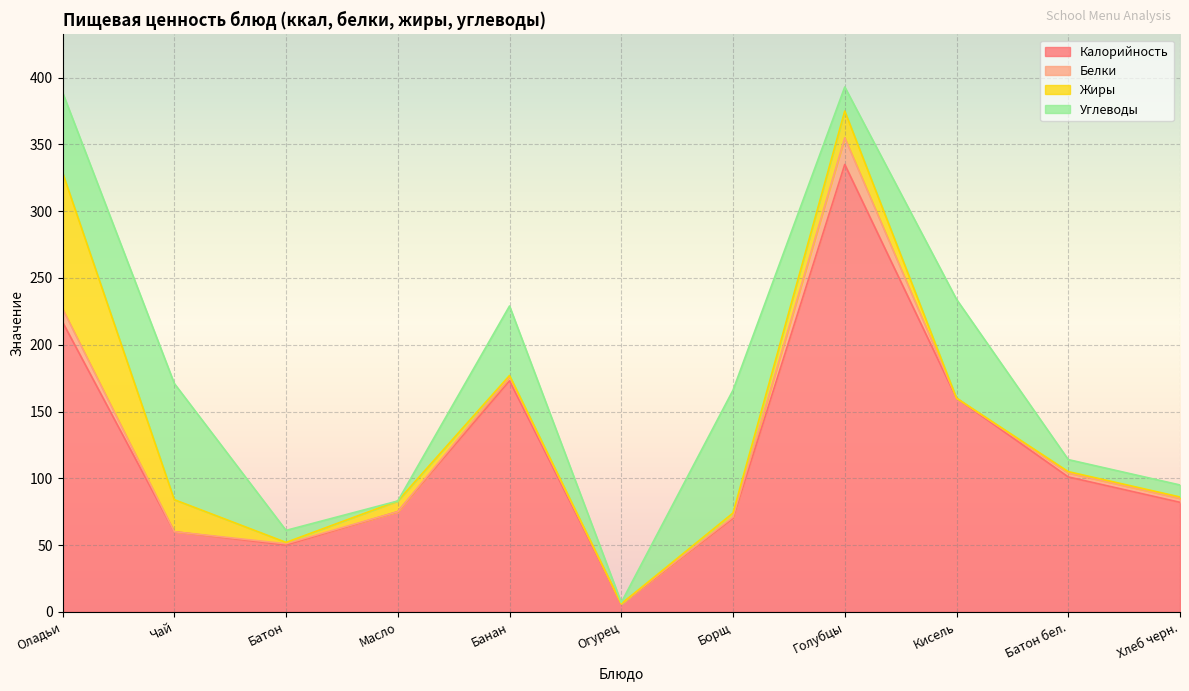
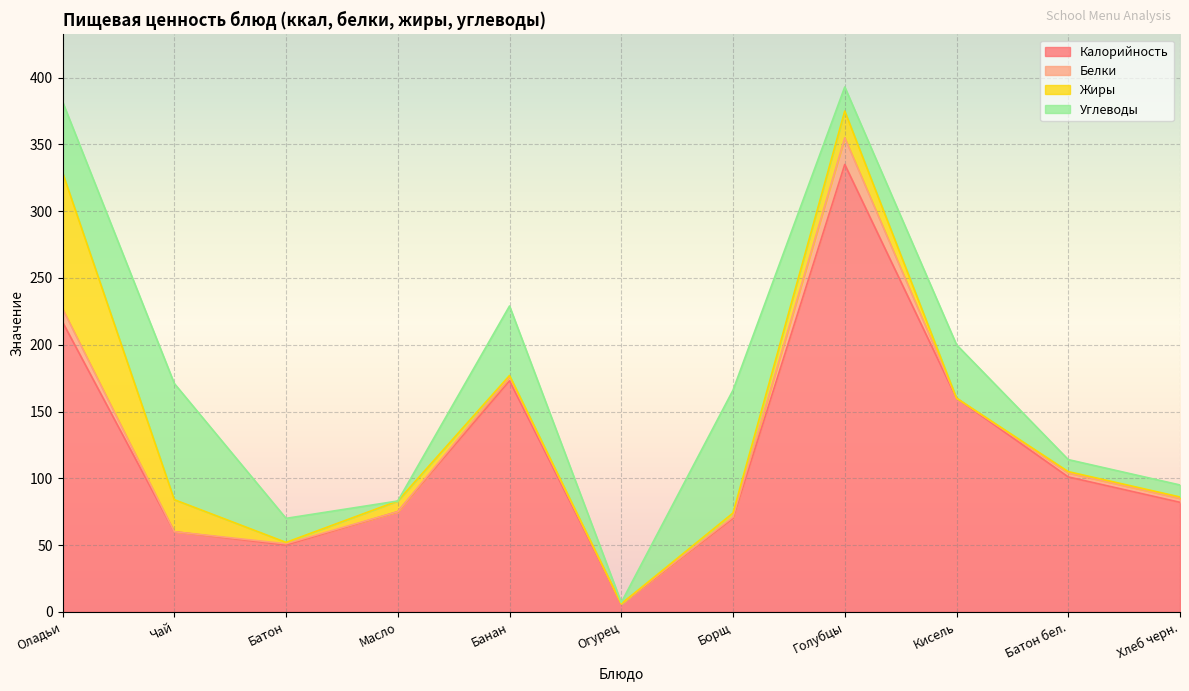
Углеводы, Оладьи: 60 -> 53
Углеводы, Батон: 9 -> 18
Углеводы, Кисель: 74 -> 40
